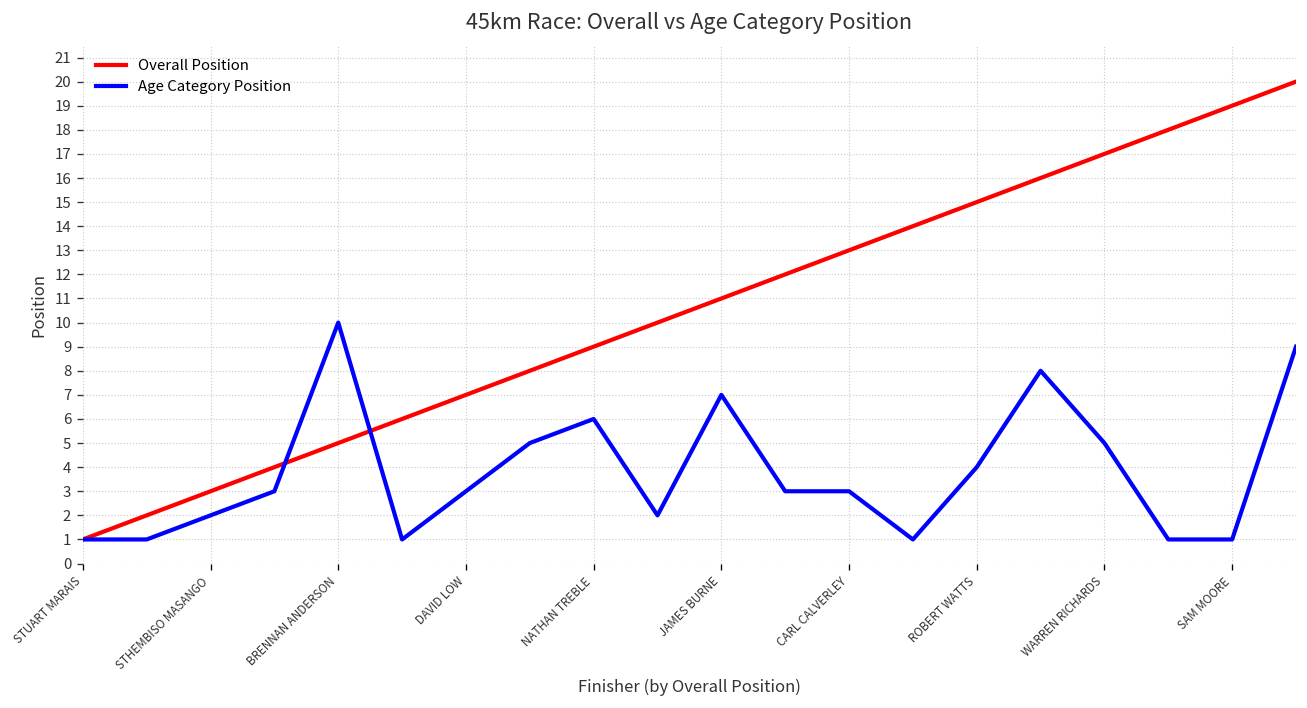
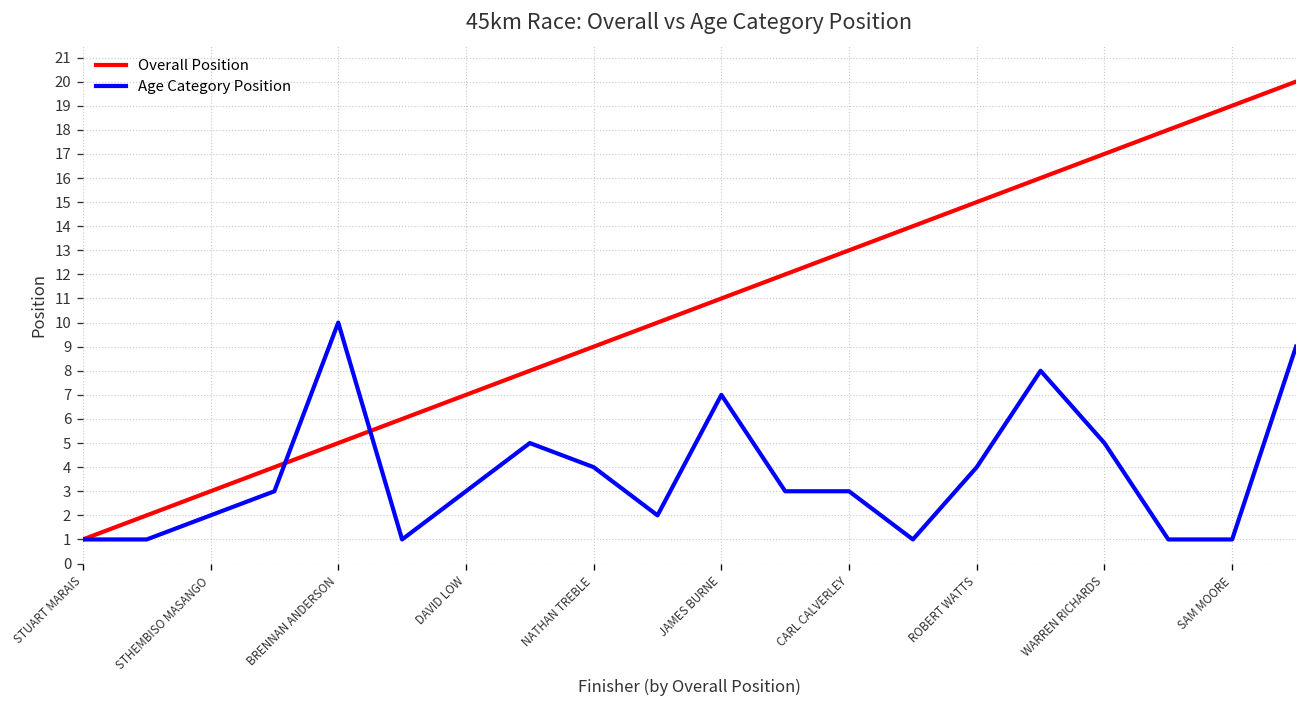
Age Category Position, NATHAN TREBLE: 6 -> 4
